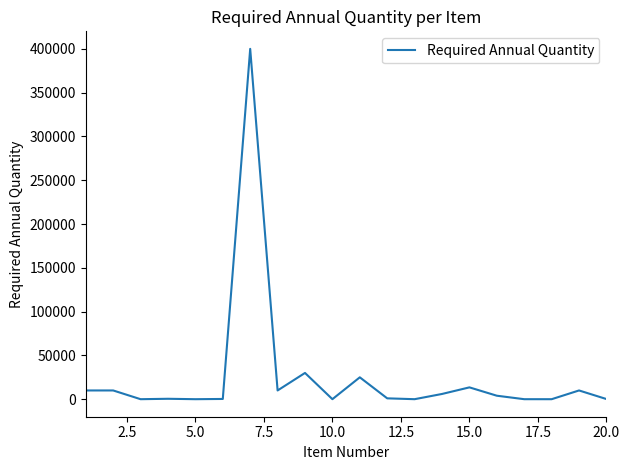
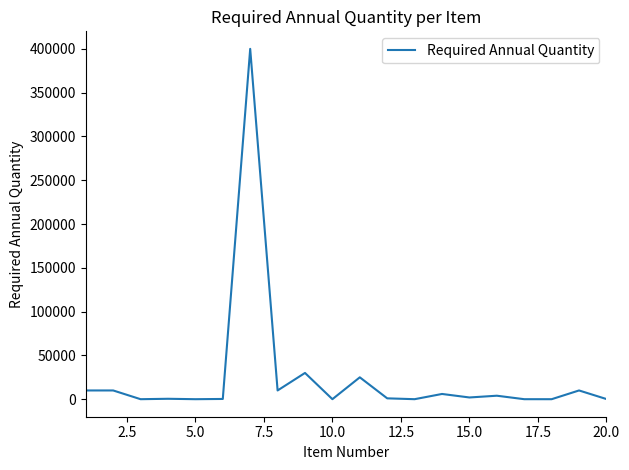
15.0: 10000 -> 0
